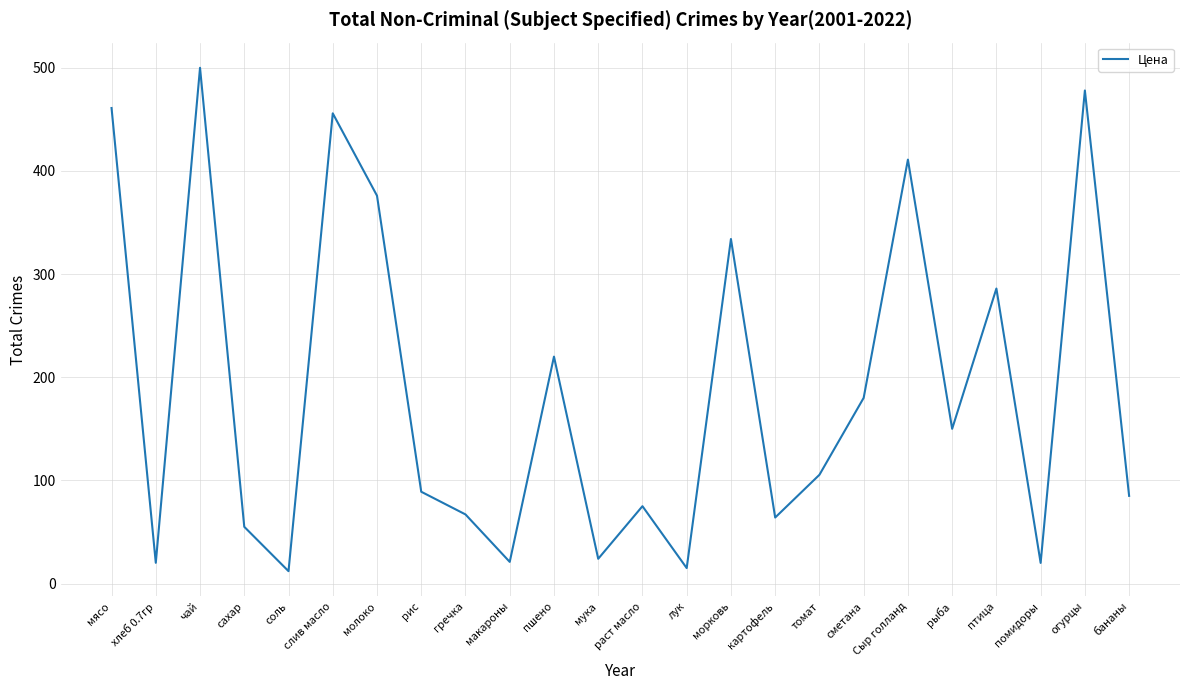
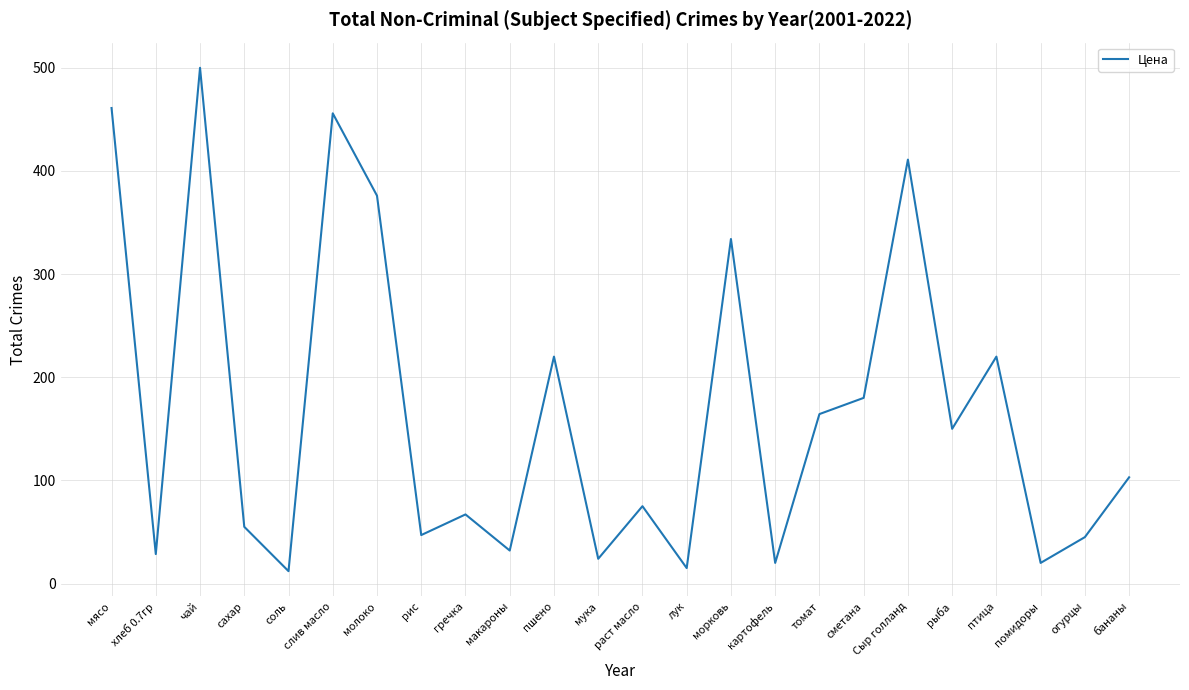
хлеб 0.7гр: 20 -> 29
рис: 89 -> 47
макароны: 21 -> 32
картофель: 64 -> 20
томат: 105 -> 164
птица: 286 -> 220
огурцы: 478 -> 45
бананы: 85 -> 103
